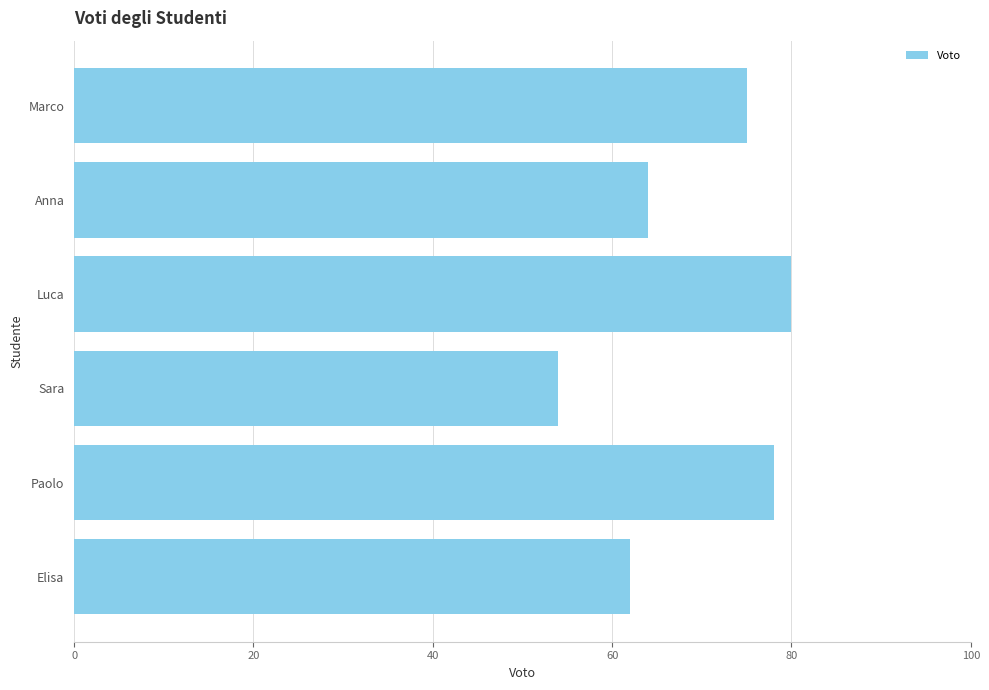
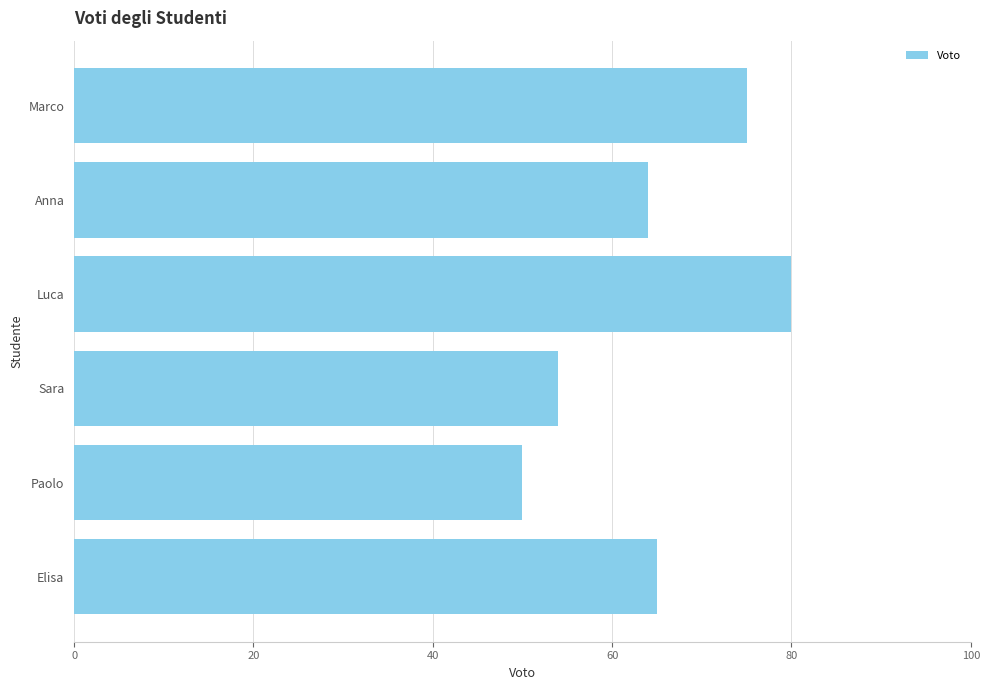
Paolo: 78 -> 50
Elisa: 62 -> 65
